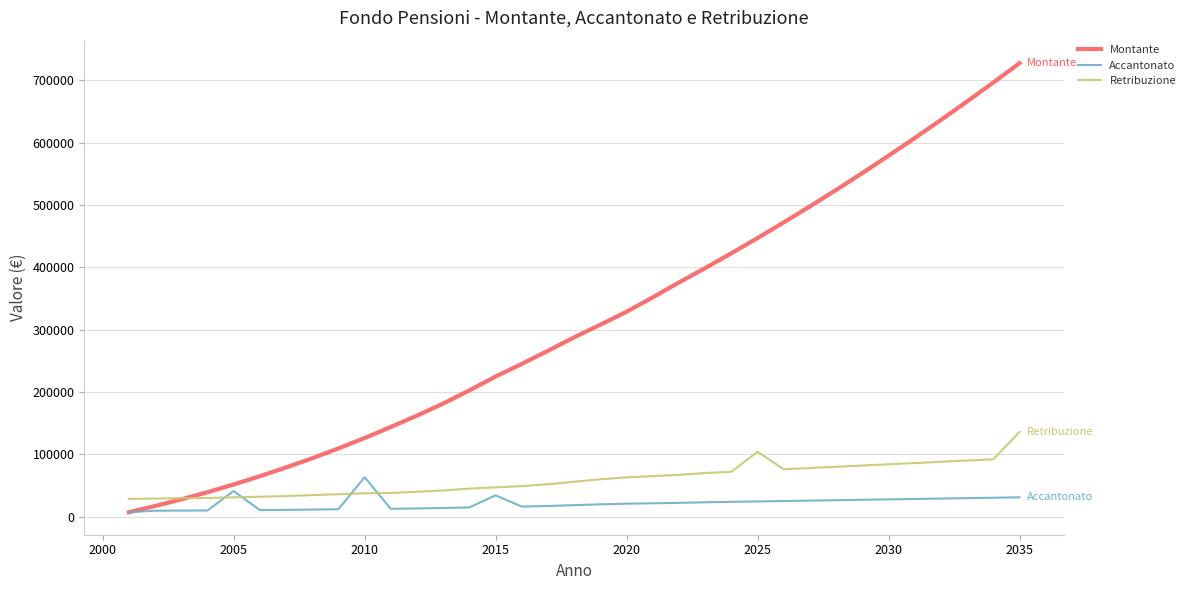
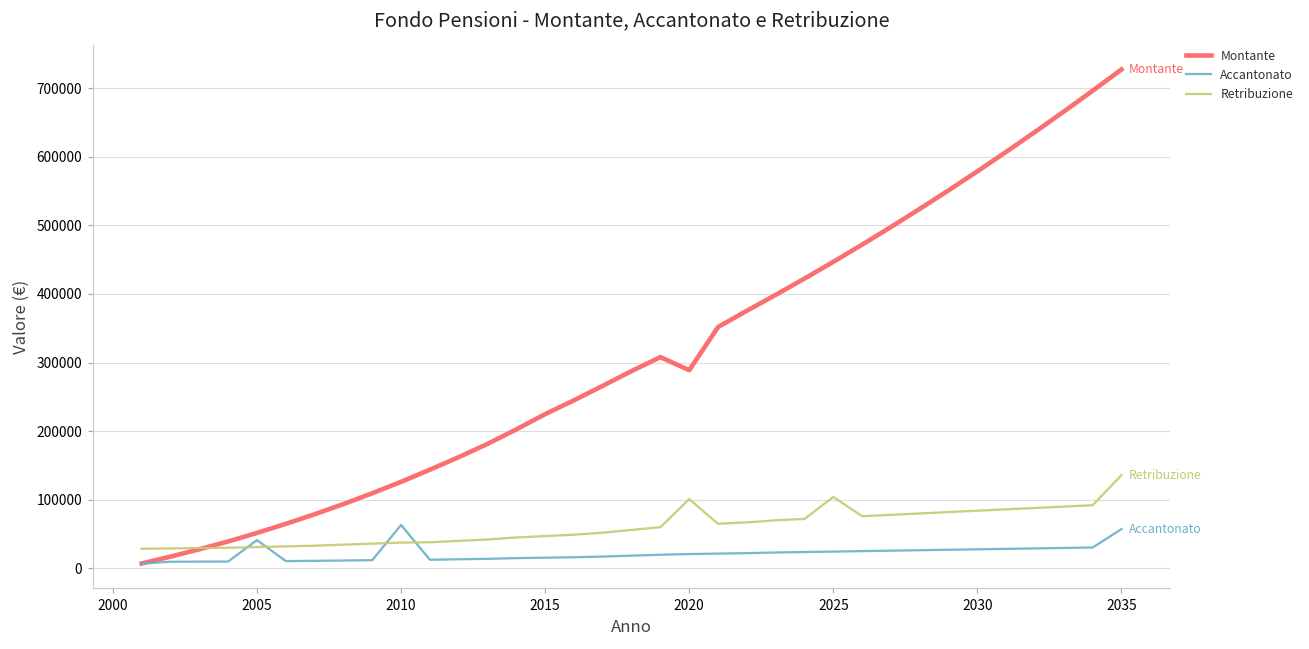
Accantonato, 2015: 30000 -> 20000
Montante, 2020: 330000 -> 290000
Retribuzione, 2020: 60000 -> 100000
Accantonato, 2035: 30000 -> 60000
